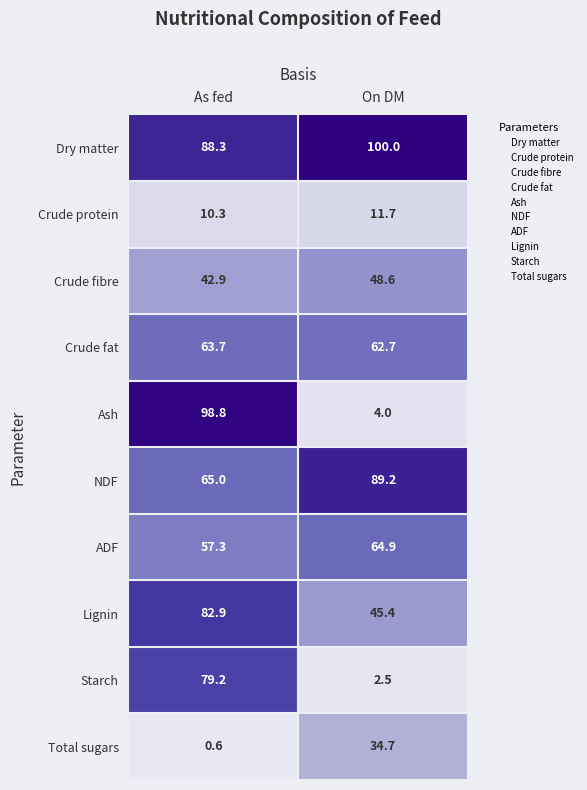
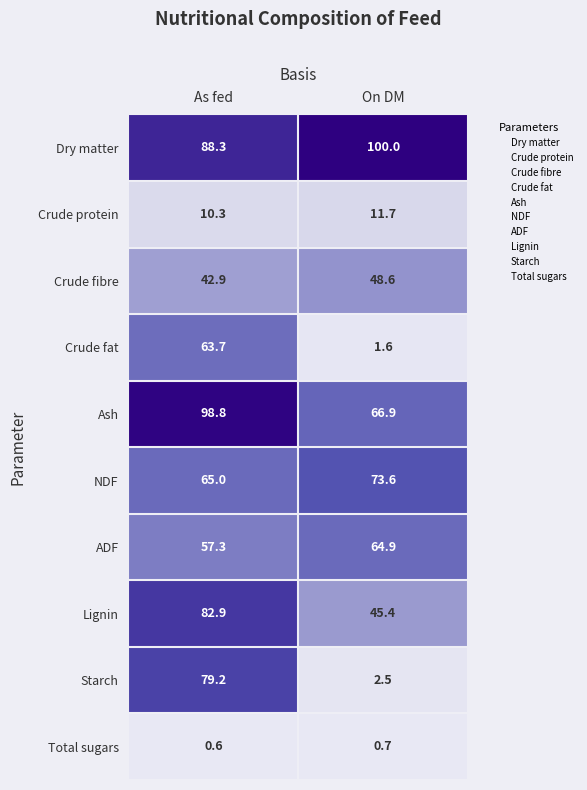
Crude fat, On DM: 62.7 -> 1.6
Ash, On DM: 4.0 -> 66.9
NDF, On DM: 89.2 -> 73.6
Total sugars, On DM: 34.7 -> 0.7
